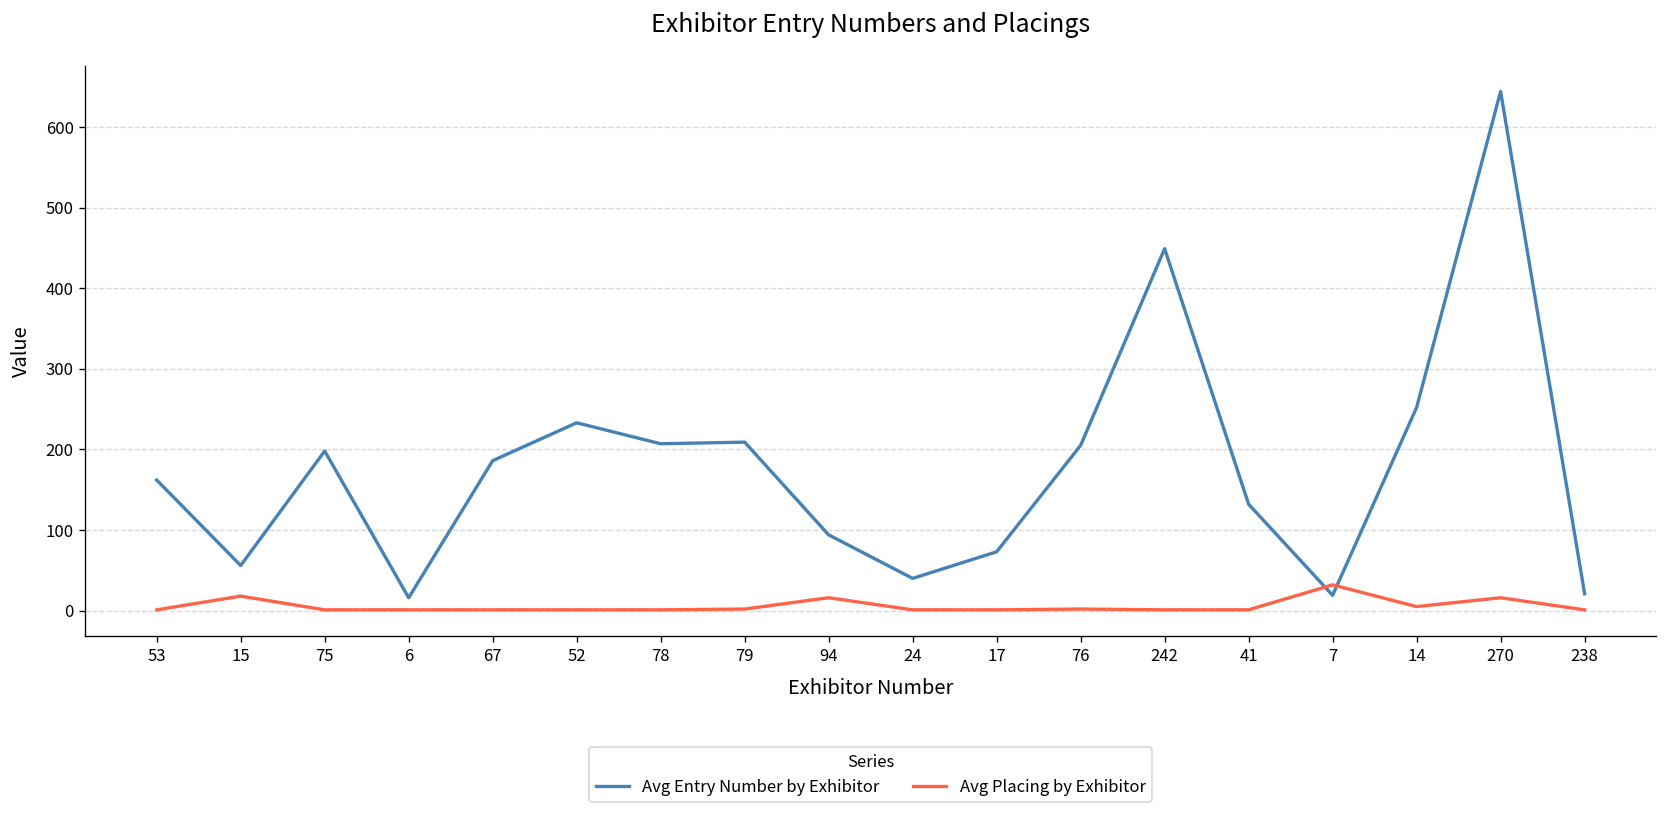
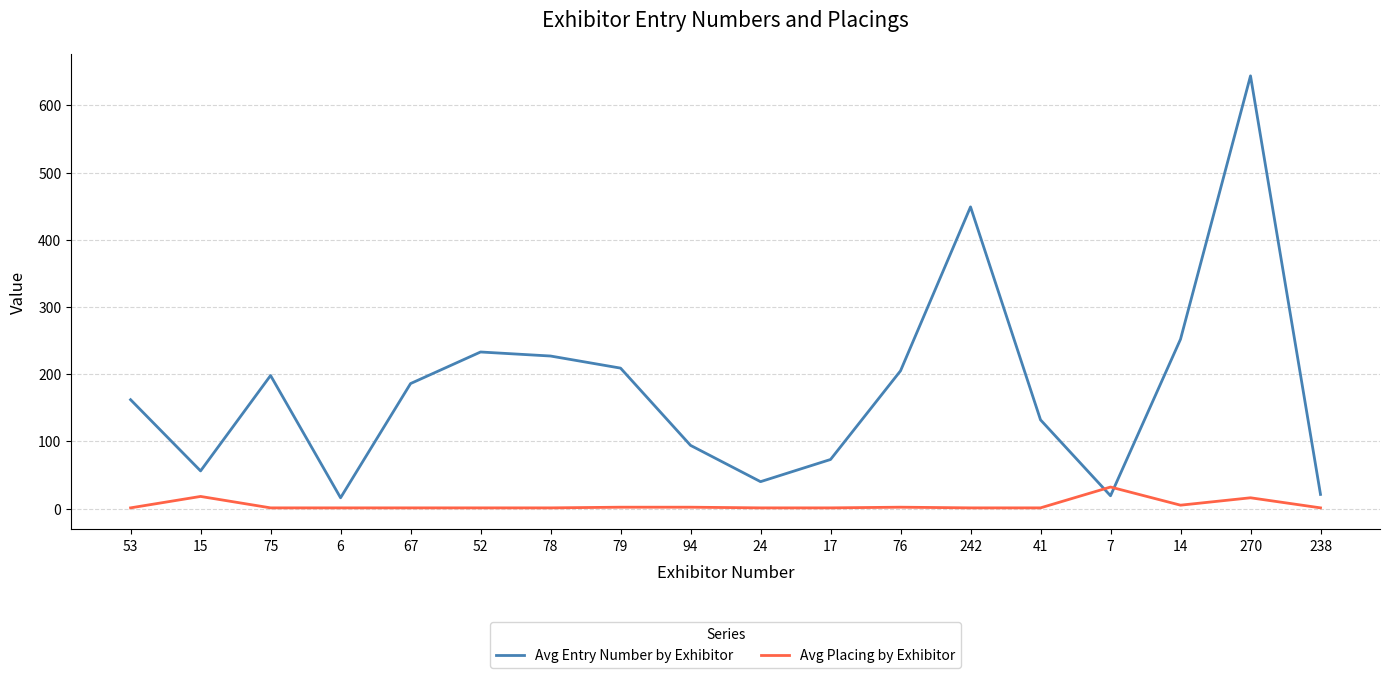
Avg Entry Number by Exhibitor, 78: 210 -> 230
Avg Placing by Exhibitor, 94: 20 -> 0
